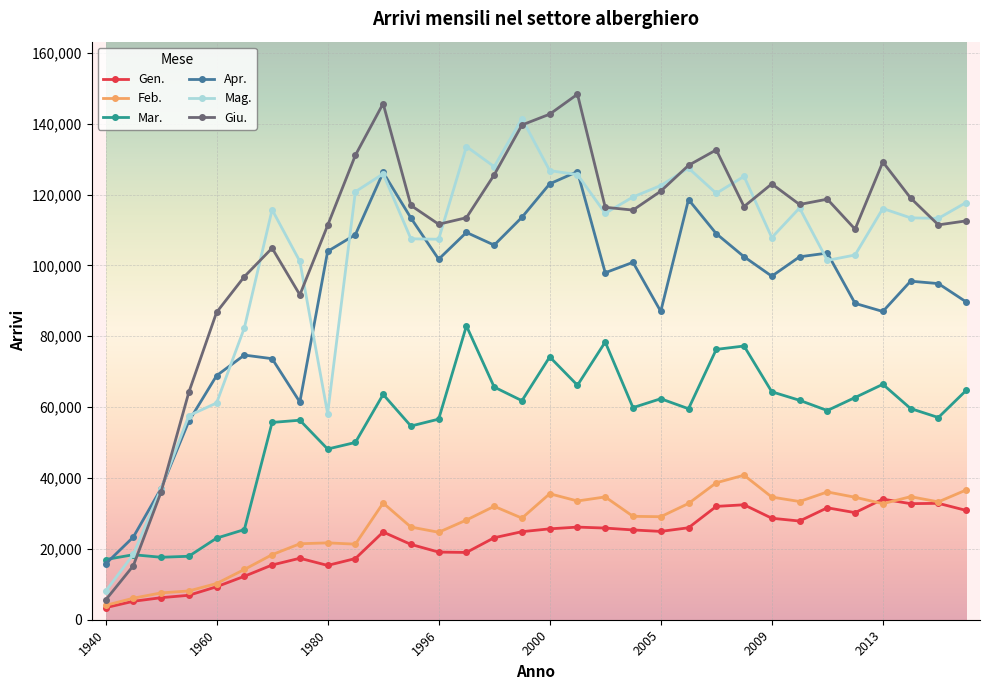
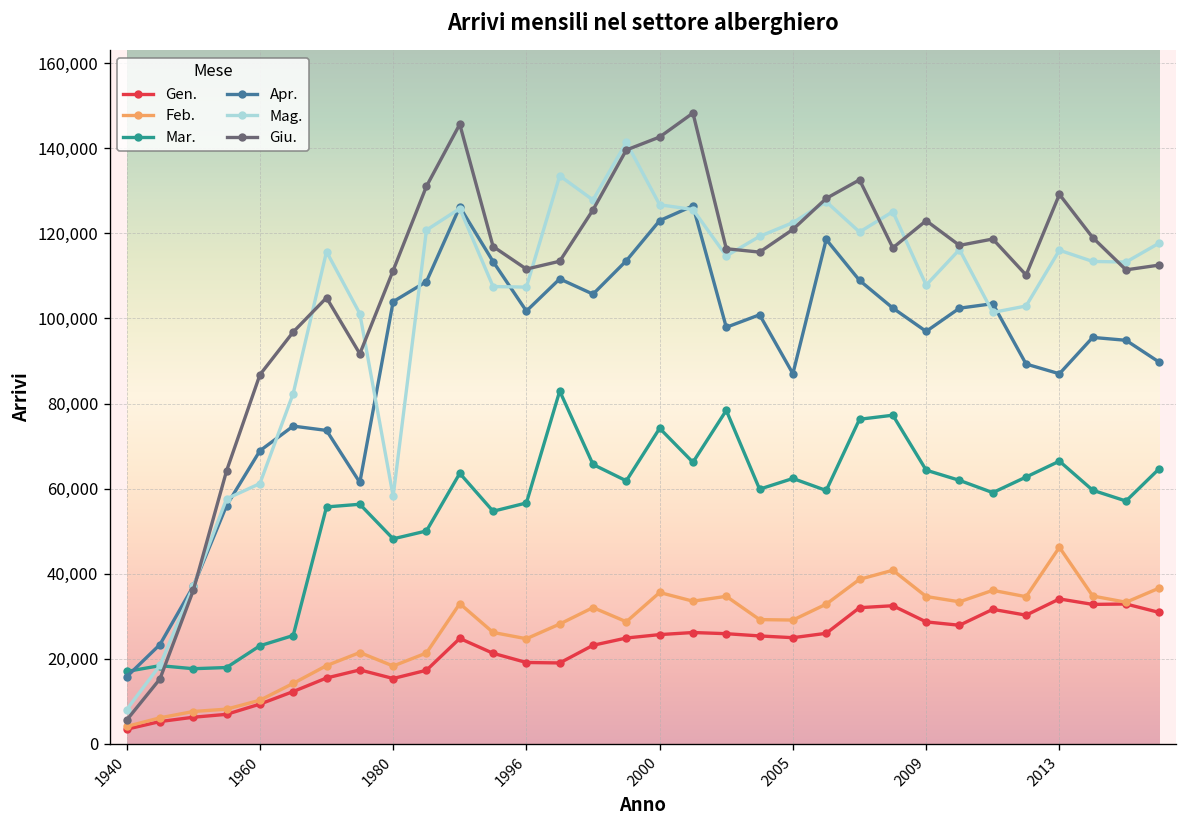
Feb., 1980: 22,000 -> 18,000
Feb., 2013: 33,000 -> 46,000
